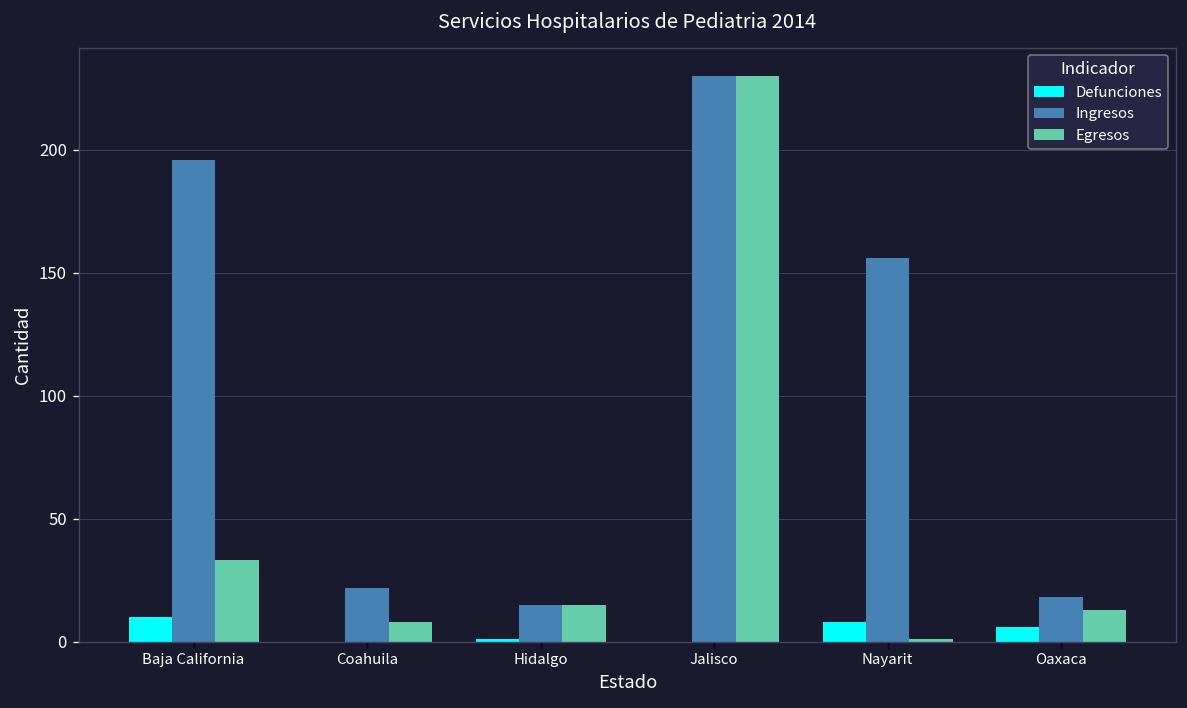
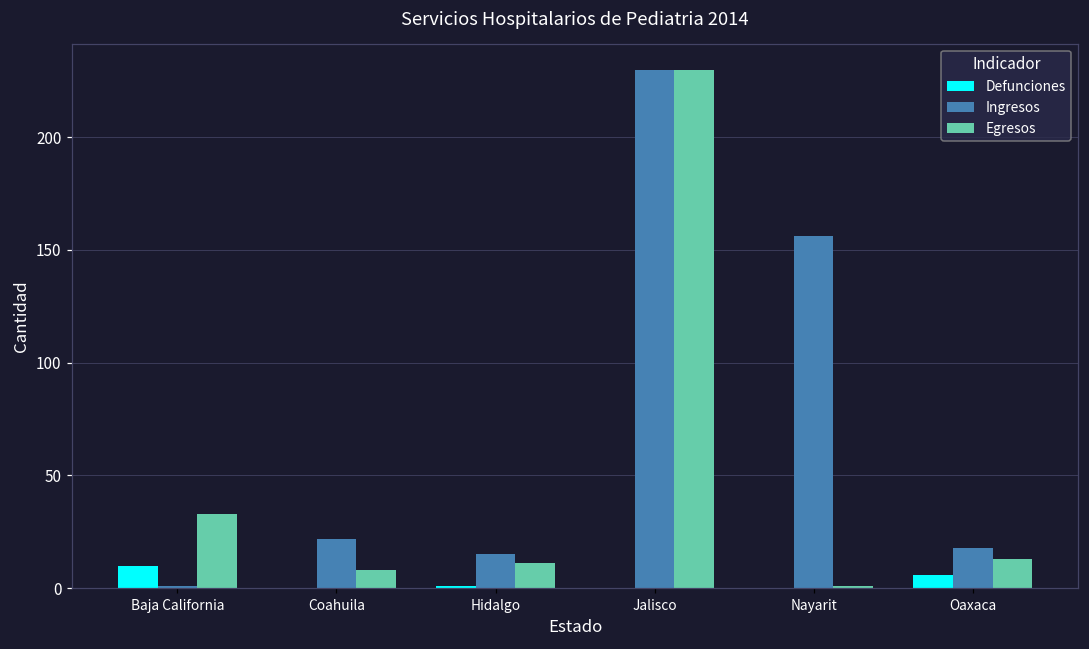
Ingresos, Baja California: 196 -> 1
Egresos, Hidalgo: 15 -> 11
Defunciones, Nayarit: 8 -> 0
